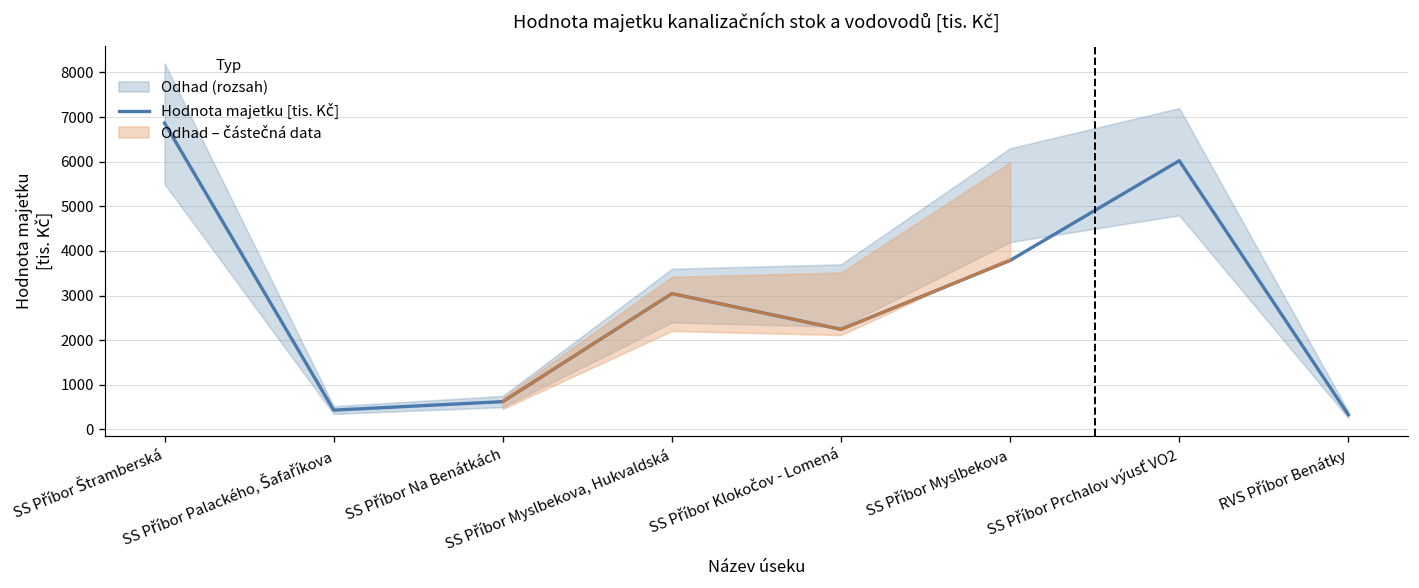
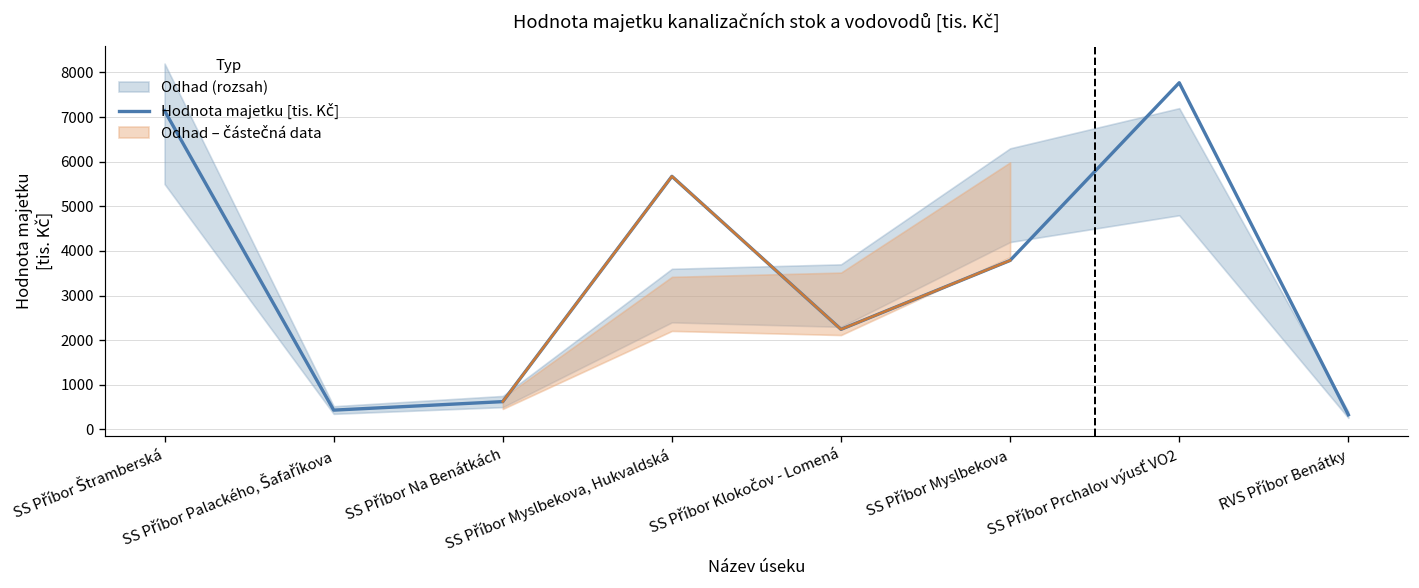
Hodnota majetku [tis. Kč], SS Příbor Štramberská: 6900 -> 7100
Hodnota majetku [tis. Kč], SS Příbor Myslbekova, Hukvaldská: 3000 -> 5700
Hodnota majetku [tis. Kč], SS Příbor Prchalov výusť VO2: 6000 -> 7800
